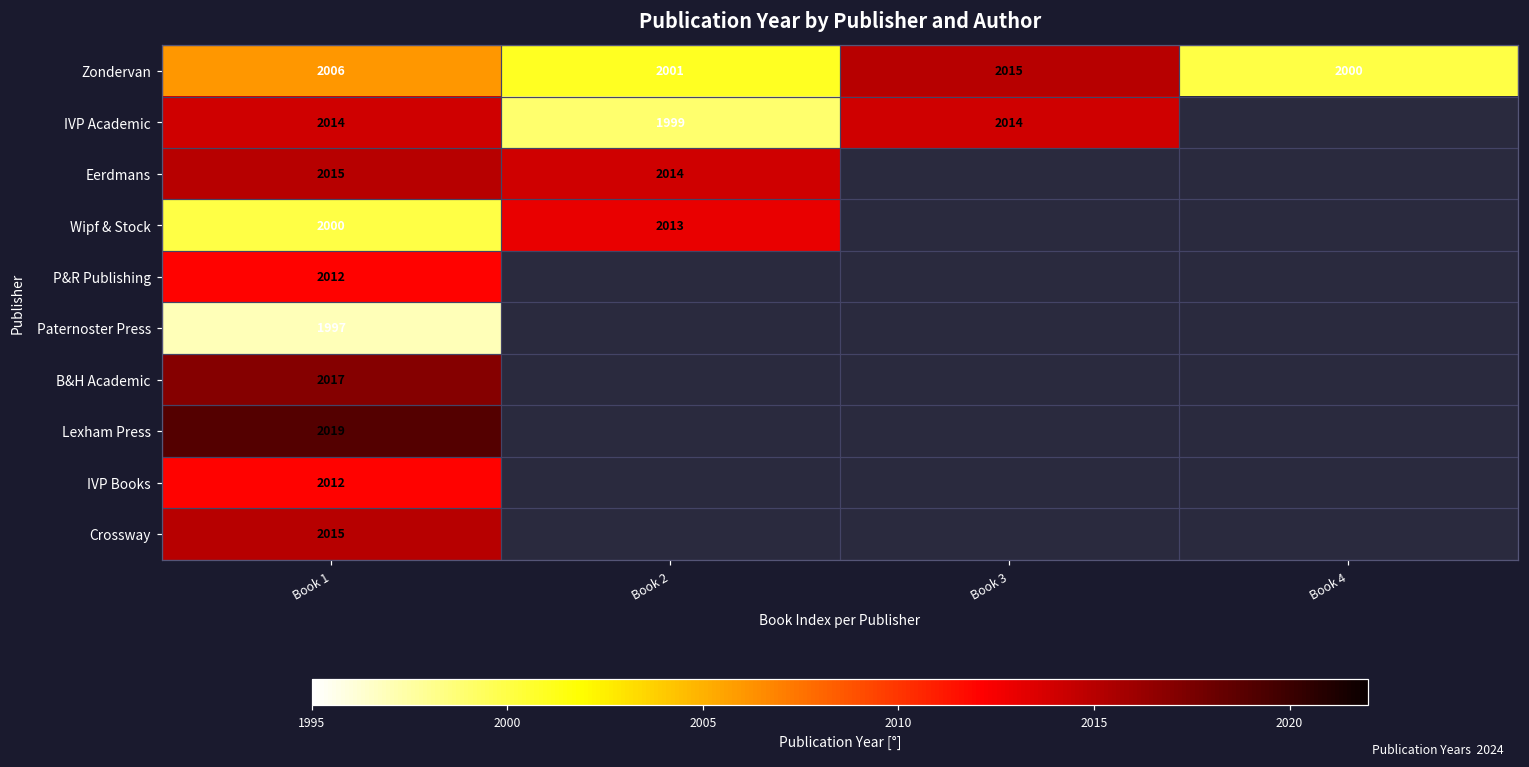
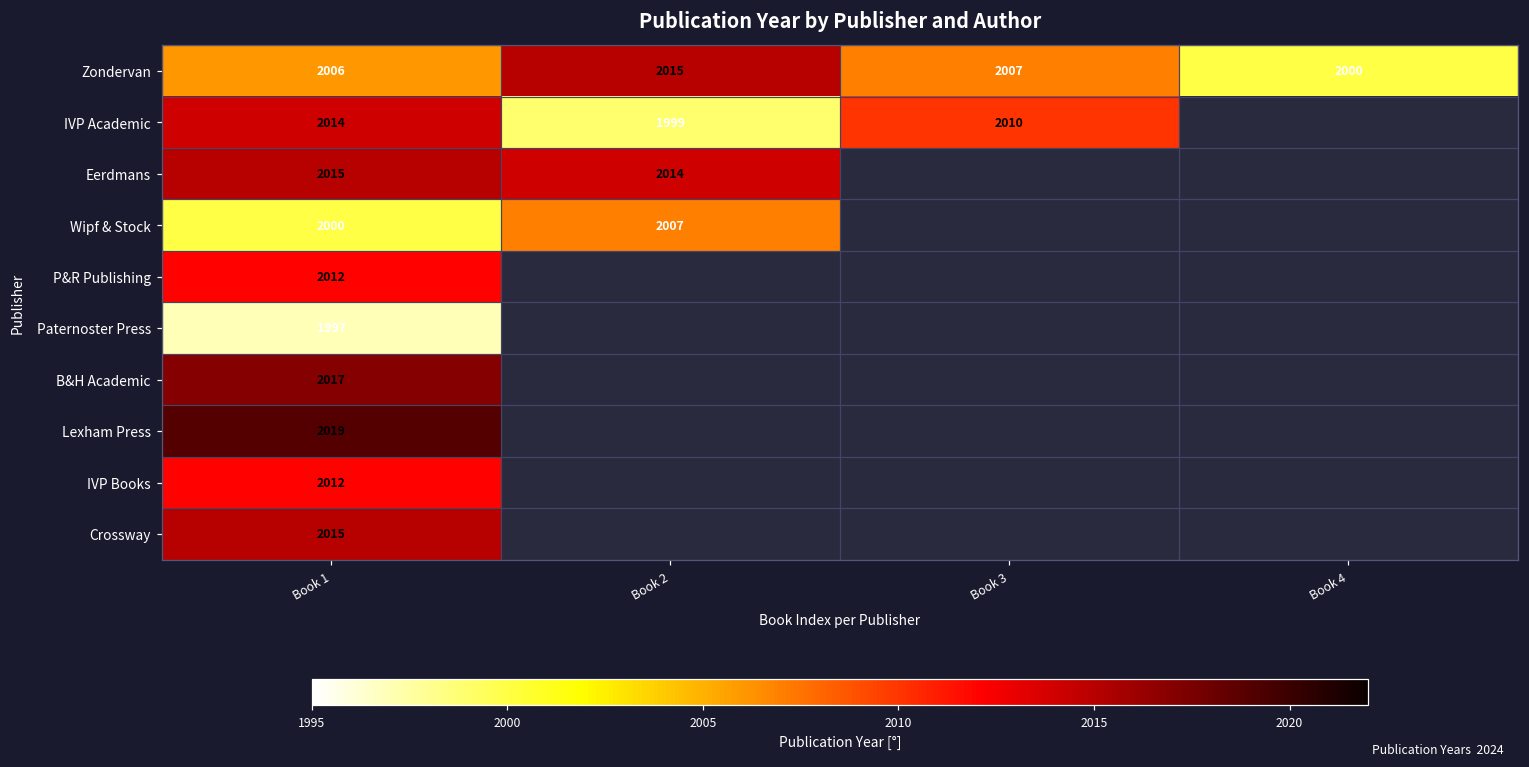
Zondervan, Book 2: 2001 -> 2015
Zondervan, Book 3: 2015 -> 2007
IVP Academic, Book 3: 2014 -> 2010
Wipf & Stock, Book 2: 2013 -> 2007
